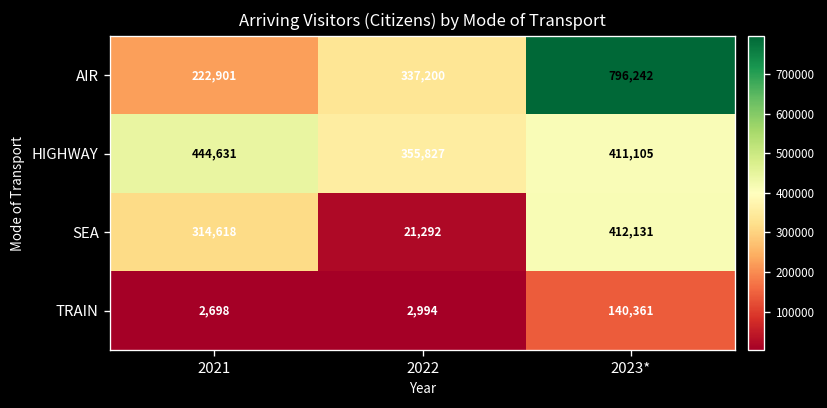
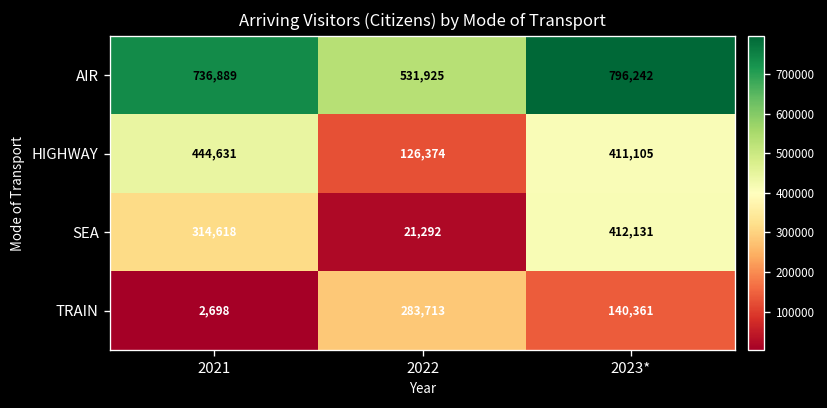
AIR, 2021: 222,901 -> 736,889
AIR, 2022: 337,200 -> 531,925
HIGHWAY, 2022: 355,827 -> 126,374
TRAIN, 2022: 2,994 -> 283,713
